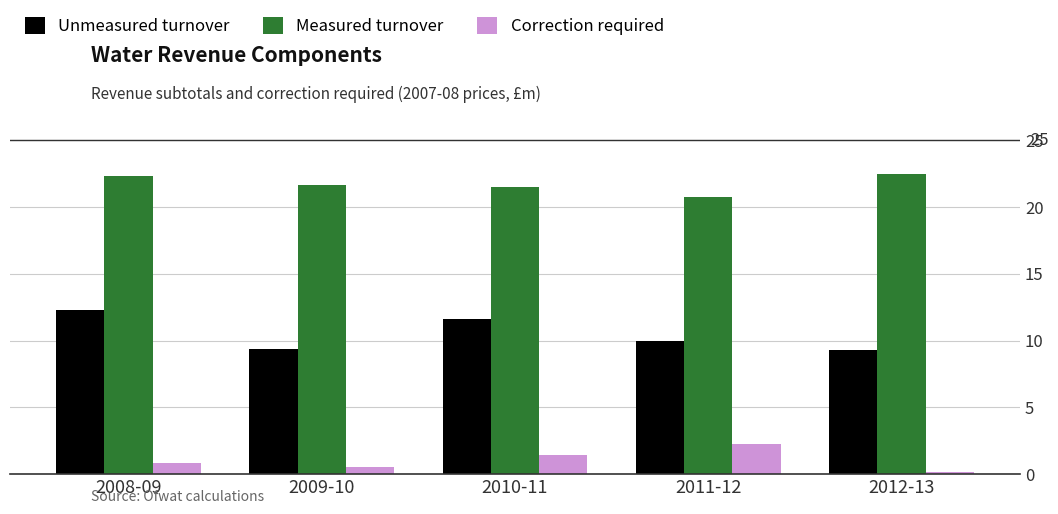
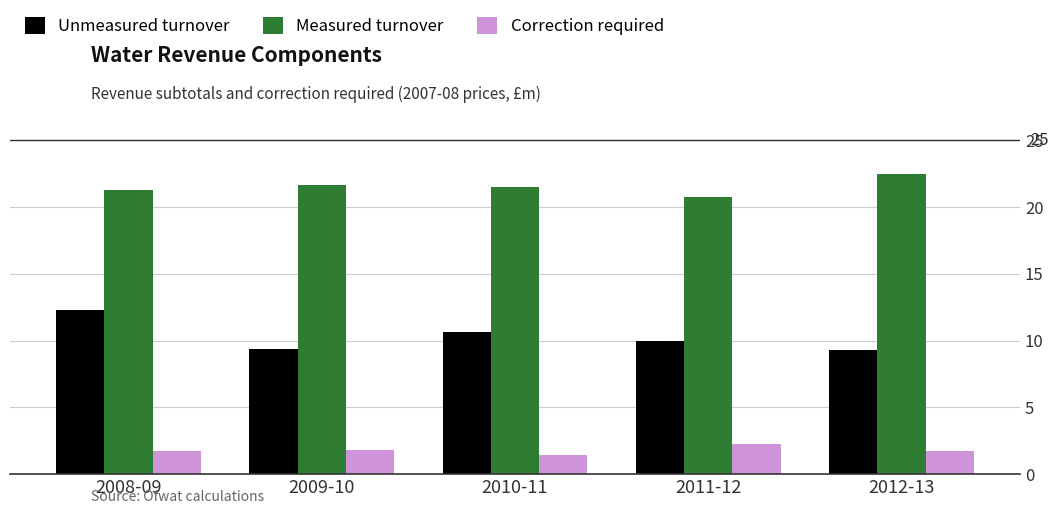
Measured turnover, 2008-09: 22.4 -> 21.3
Correction required, 2008-09: 0.8 -> 1.7
Correction required, 2009-10: 0.5 -> 1.8
Unmeasured turnover, 2010-11: 11.6 -> 10.7
Correction required, 2012-13: 0.2 -> 1.8
